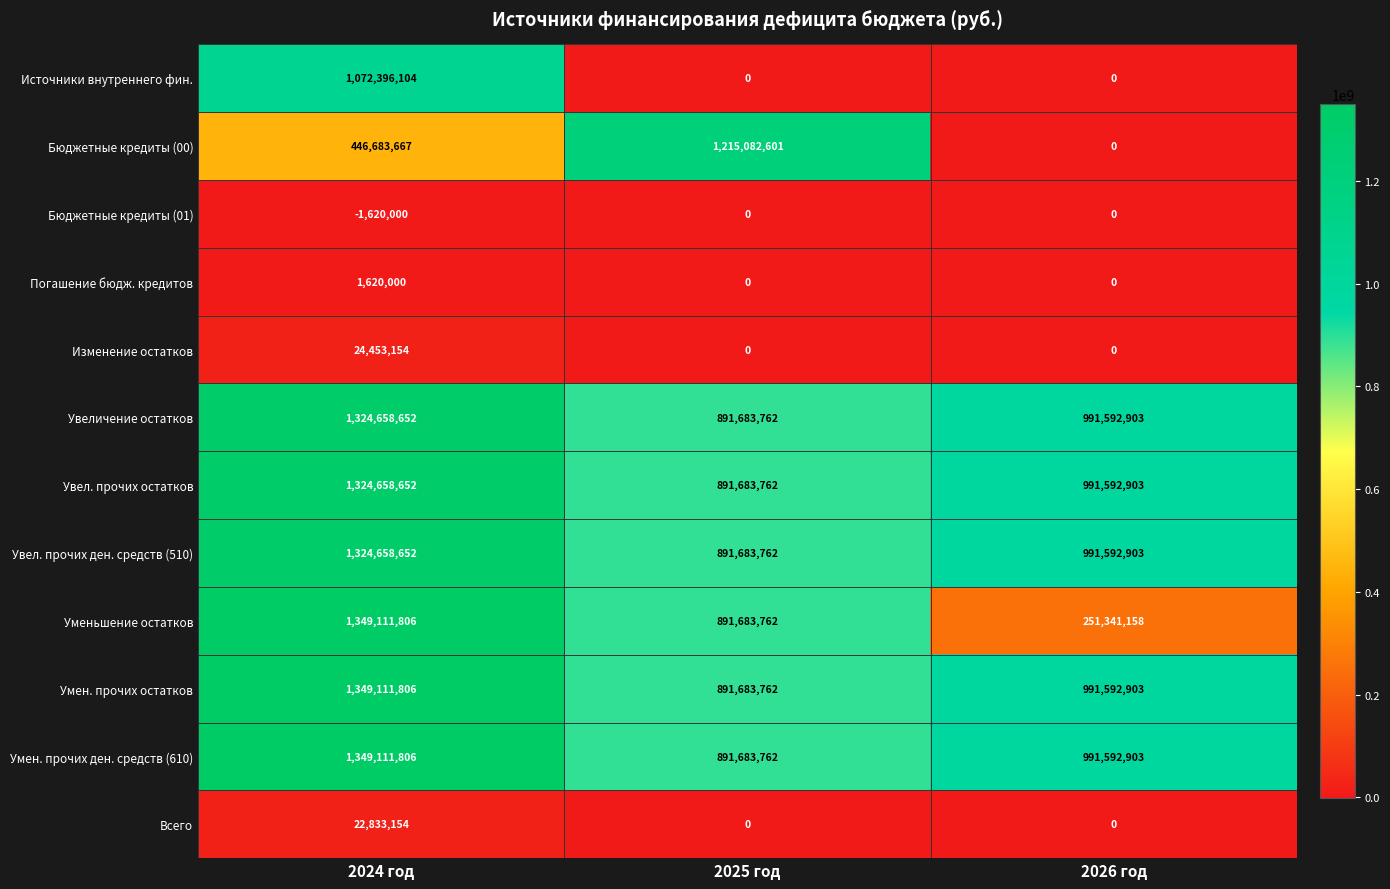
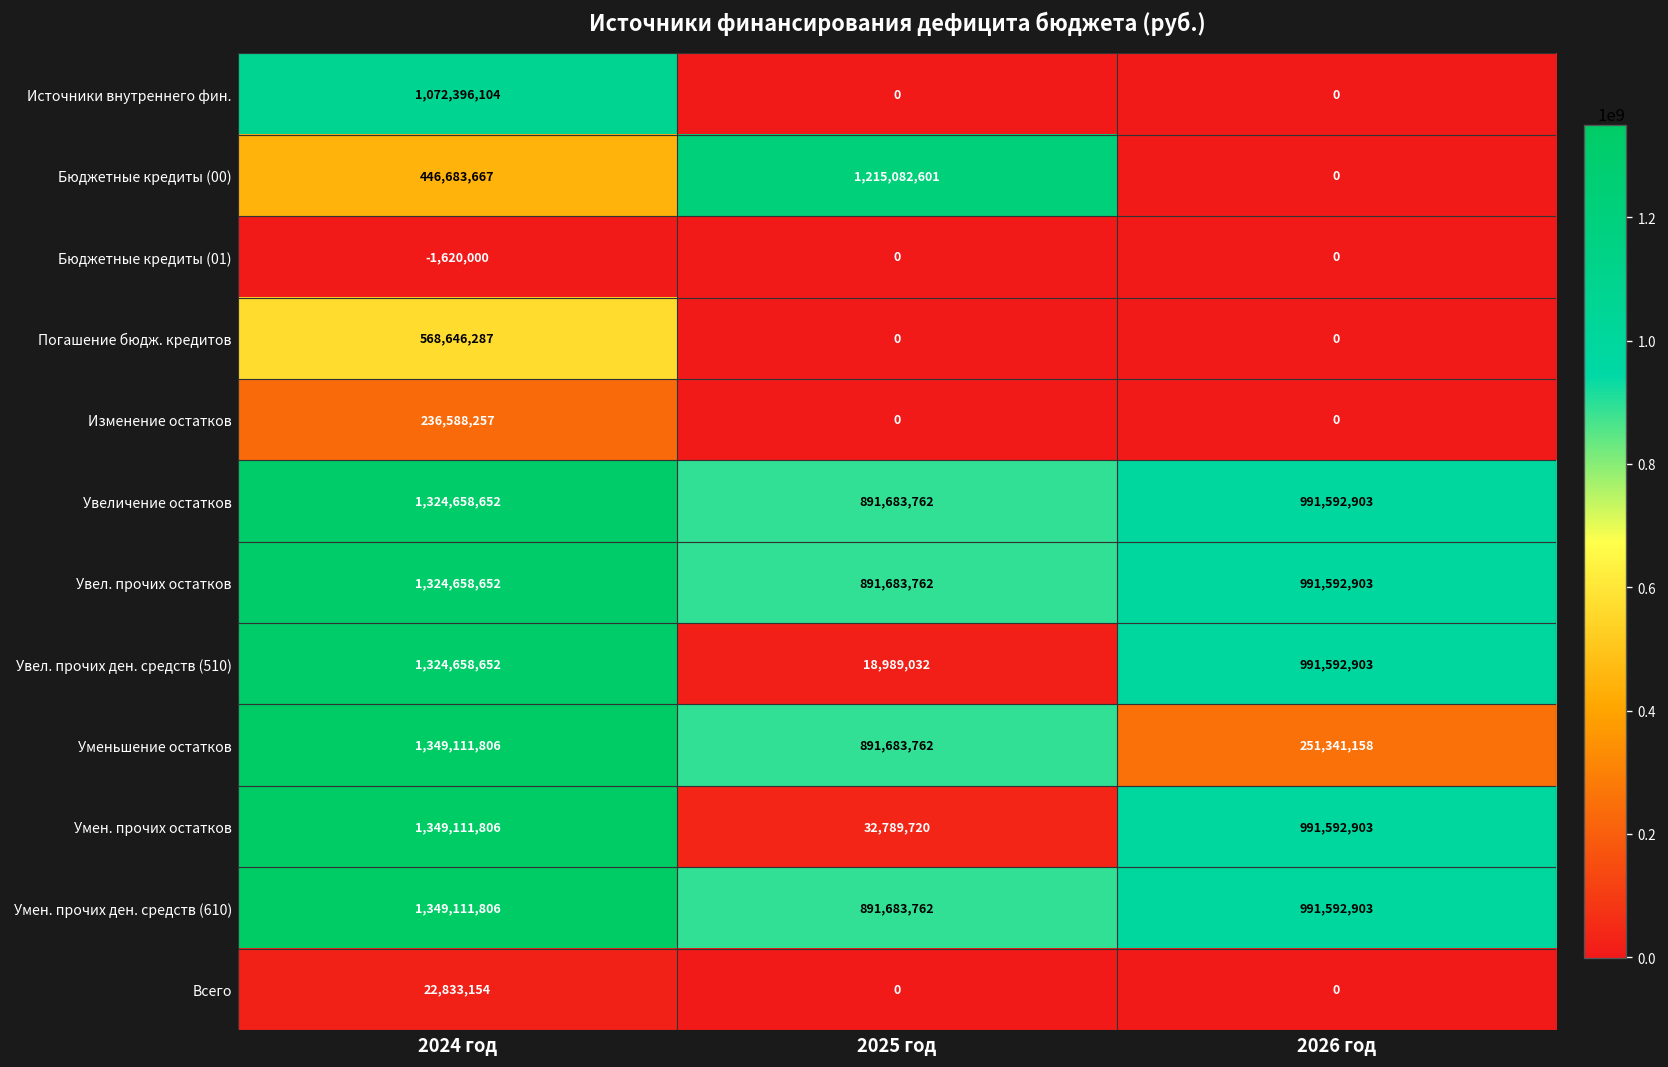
Погашение бюдж. кредитов, 2024 год: 1,620,000 -> 568,646,287
Изменение остатков, 2024 год: 24,453,154 -> 236,588,257
Увел. прочих ден. средств (510), 2025 год: 891,683,762 -> 18,989,032
Умен. прочих остатков, 2025 год: 891,683,762 -> 32,789,720
